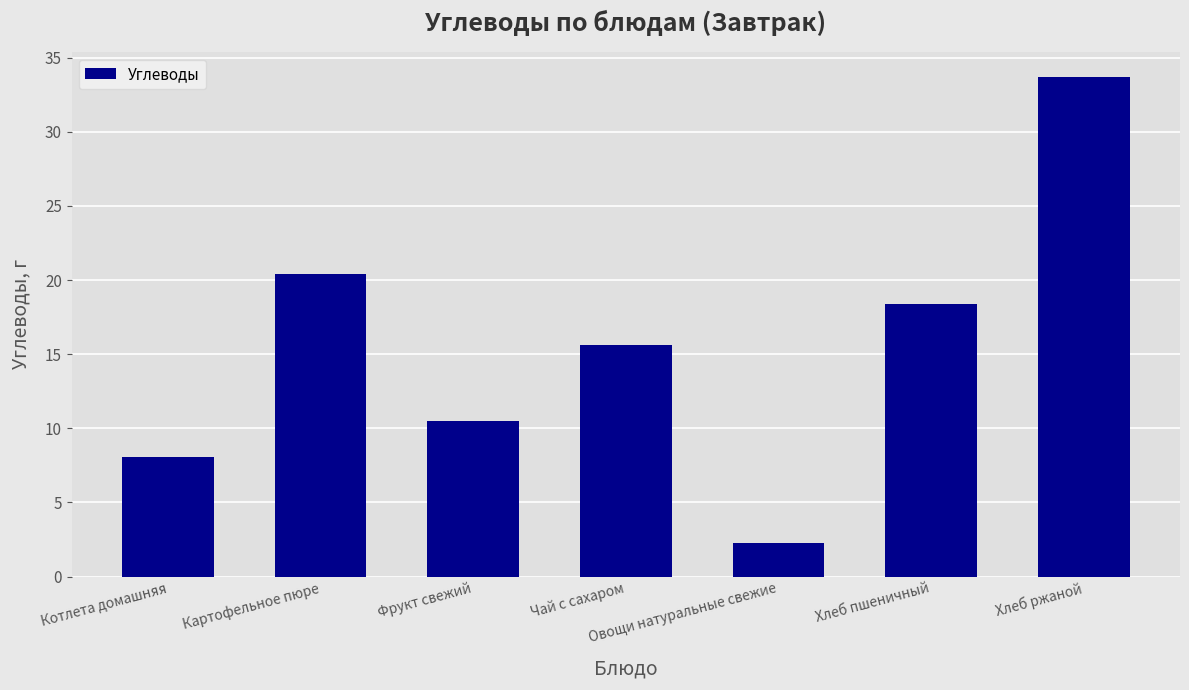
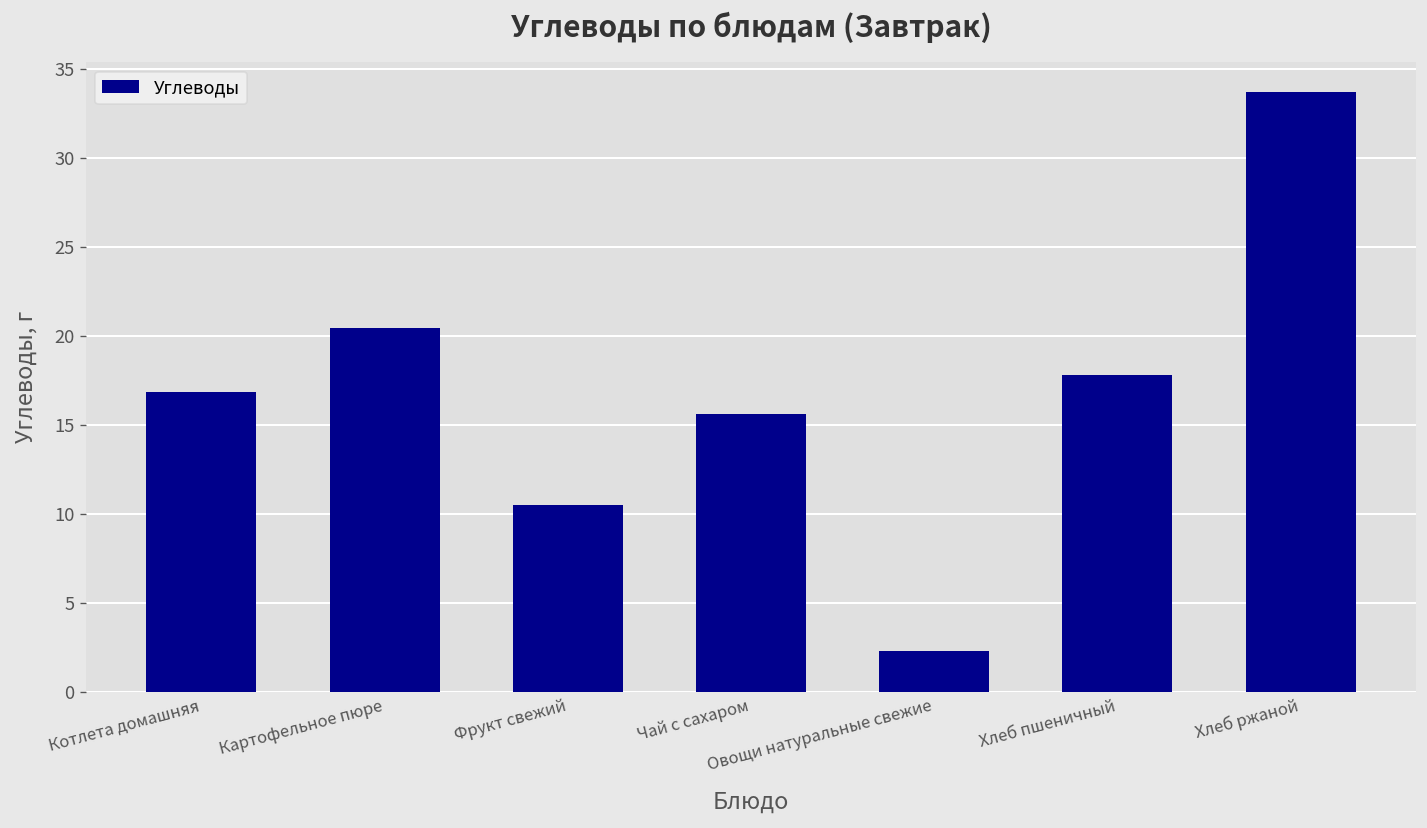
Котлета домашняя: 8.1 -> 16.8
Хлеб пшеничный: 18.4 -> 17.8
